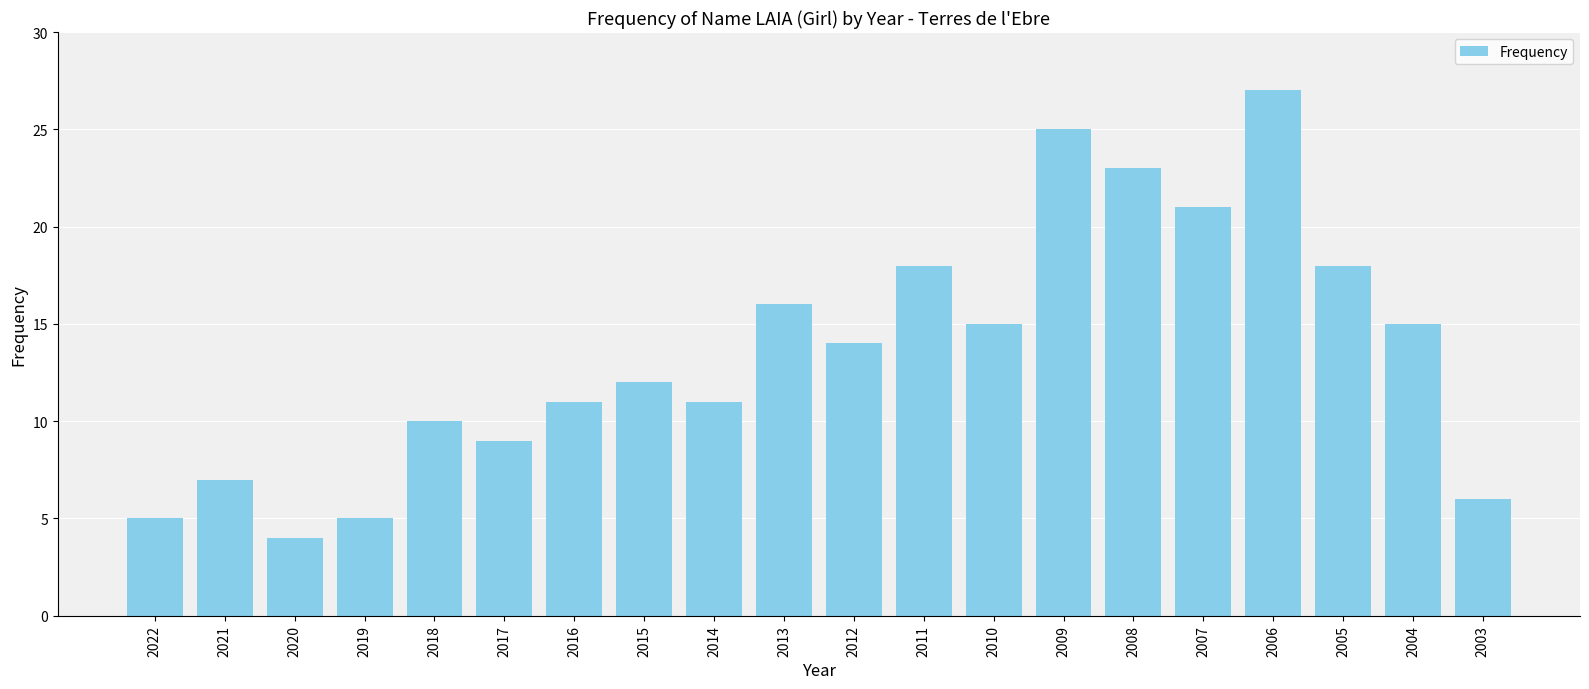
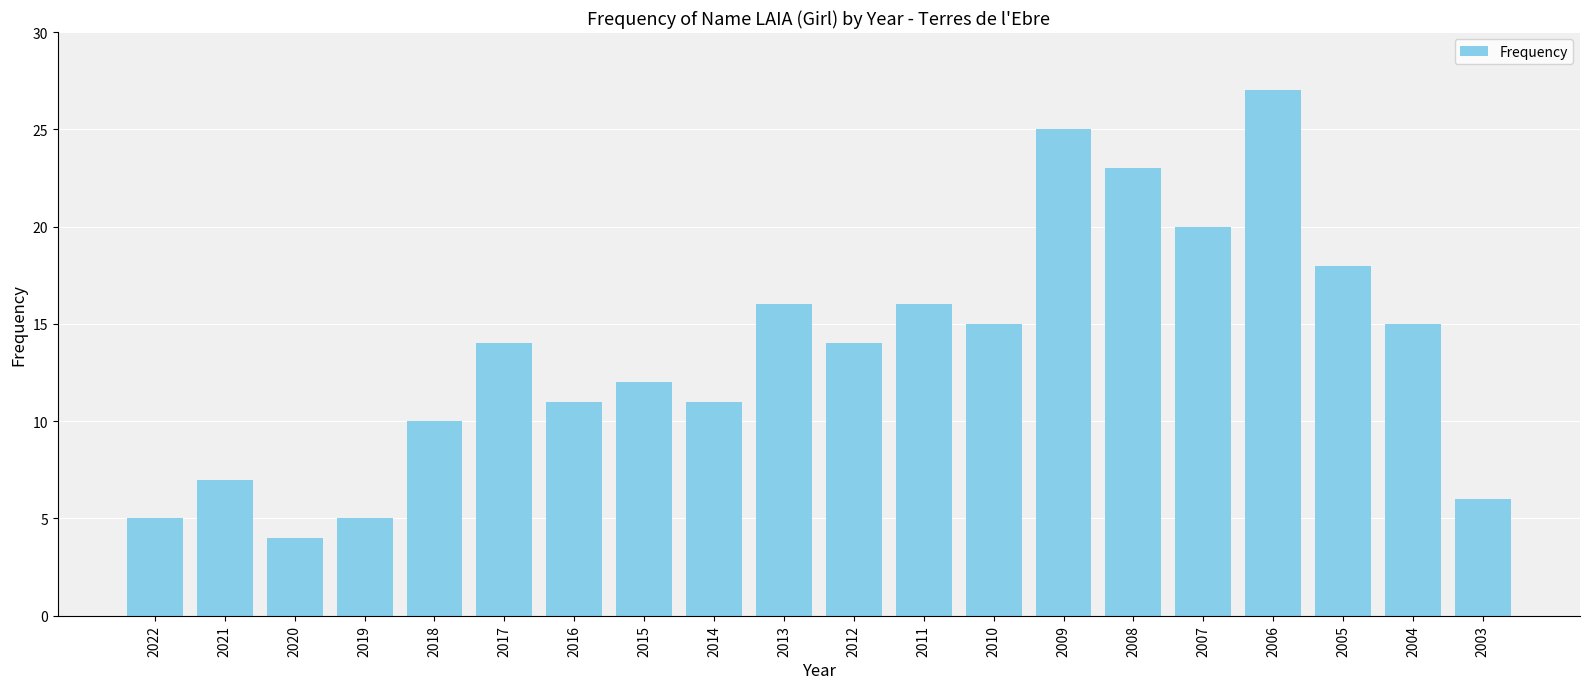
2017: 9 -> 14
2011: 18 -> 16
2007: 21 -> 20
